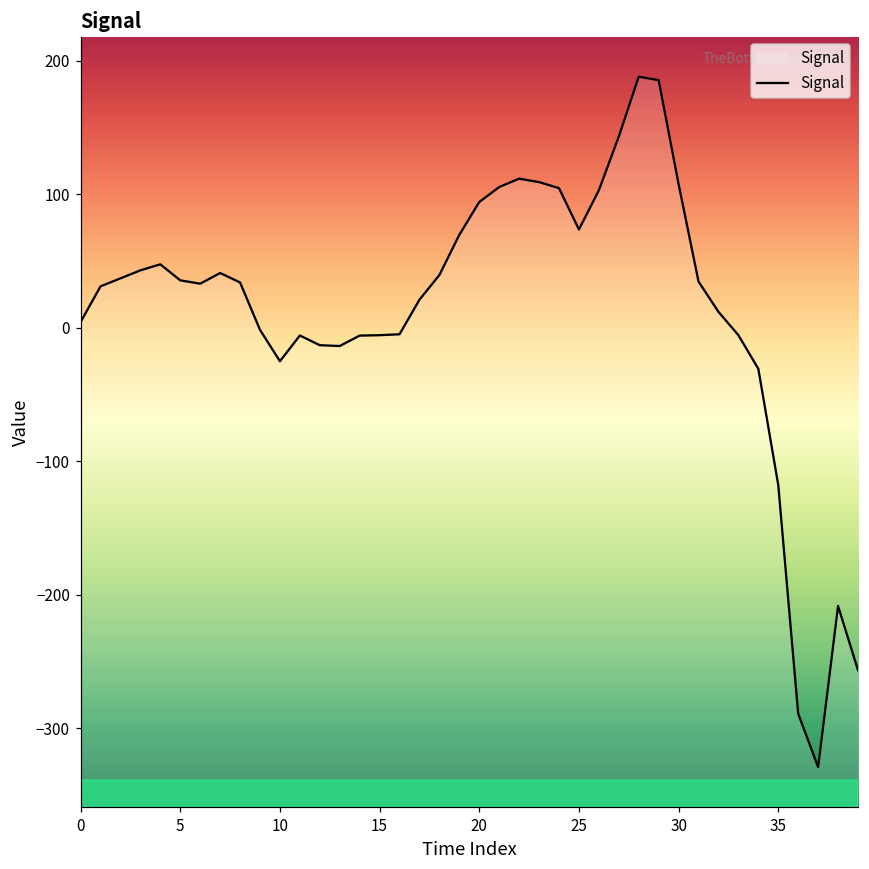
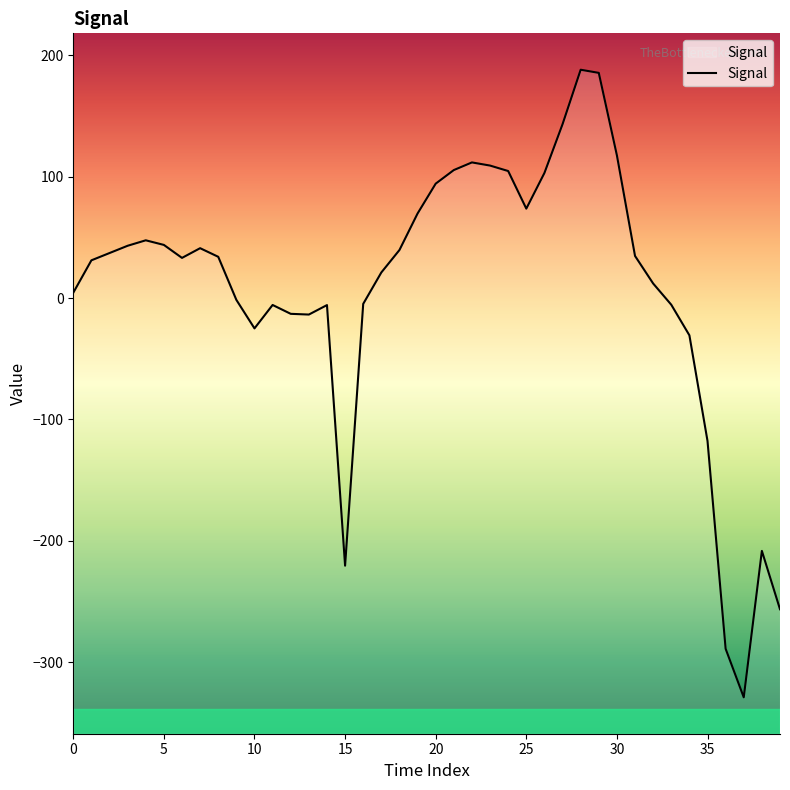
5: 36 -> 44
15: -6 -> -221
30: 108 -> 118
